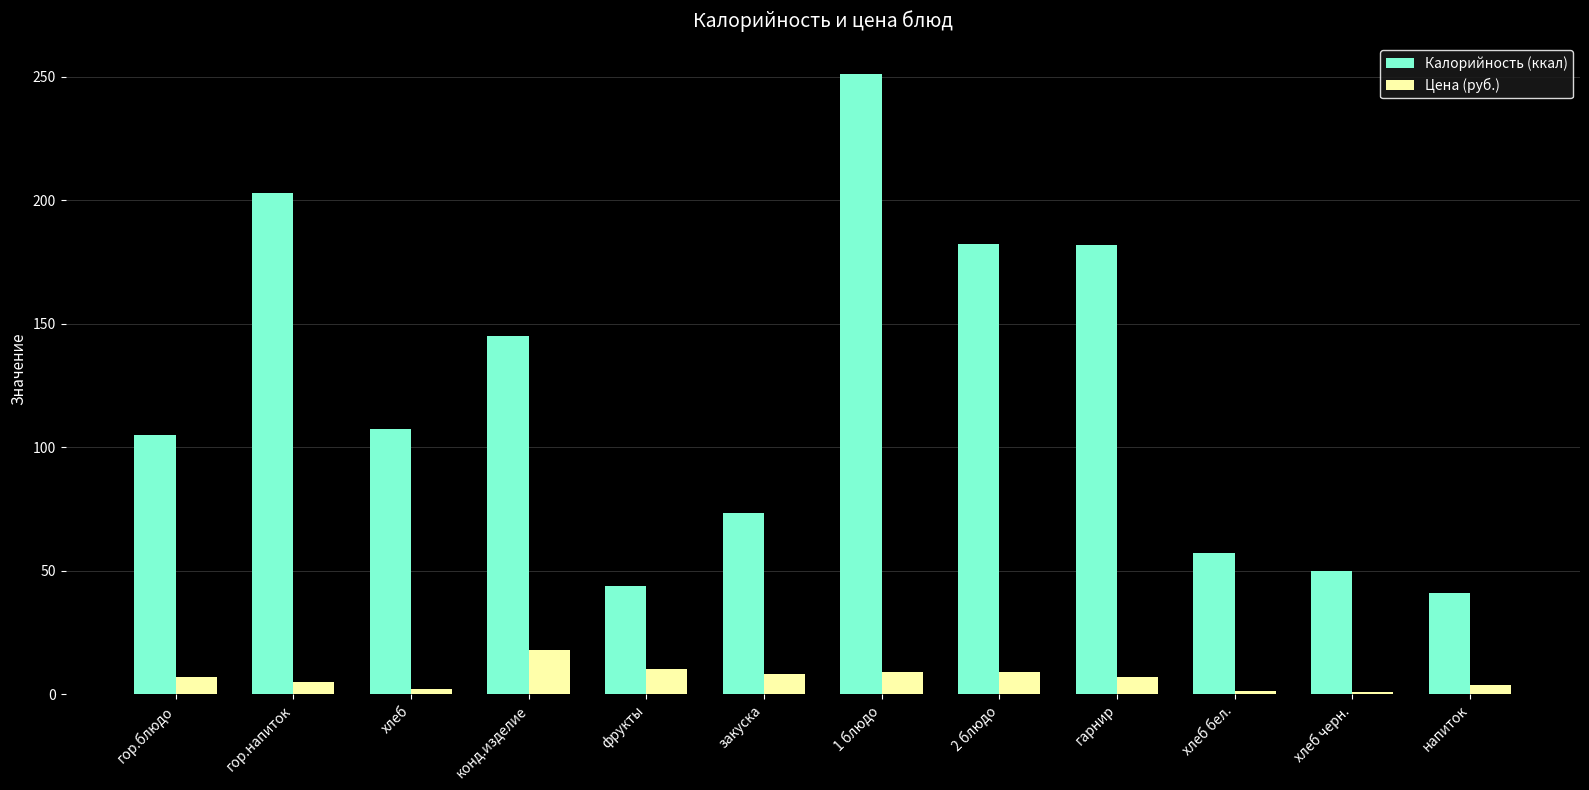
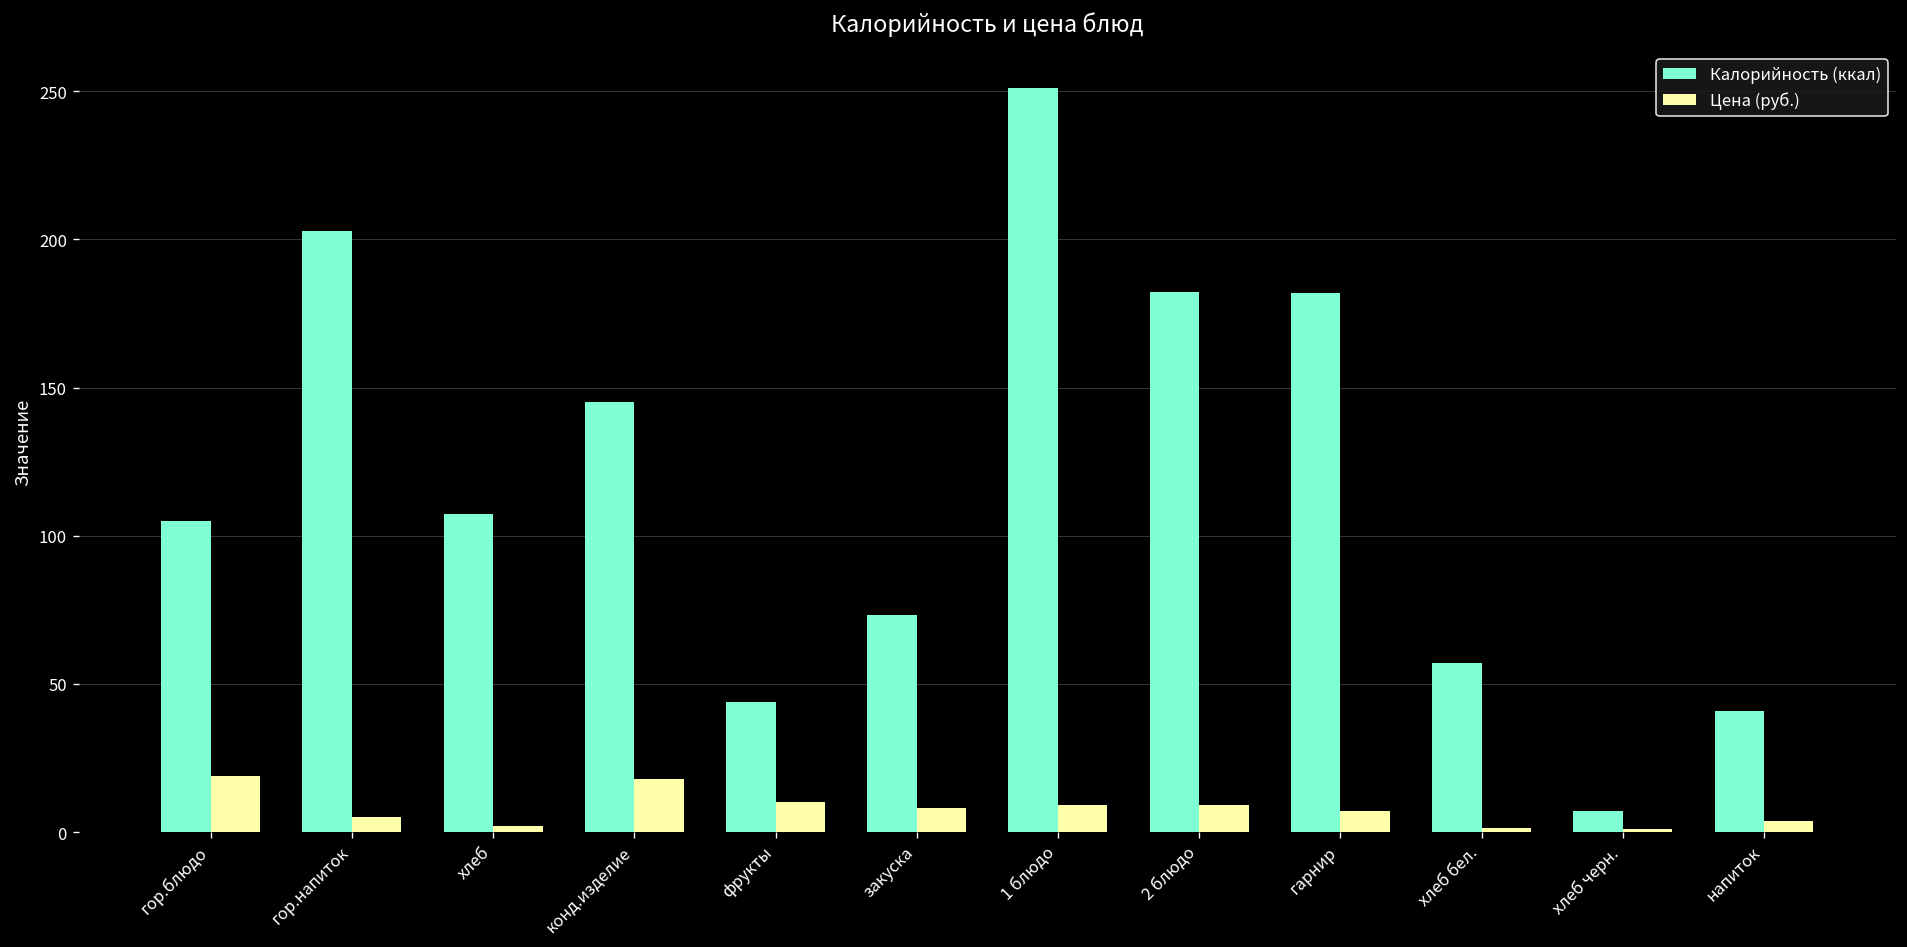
Цена (руб.), гор.блюдо: 7 -> 19
Калорийность (ккал), хлеб черн.: 50 -> 7
